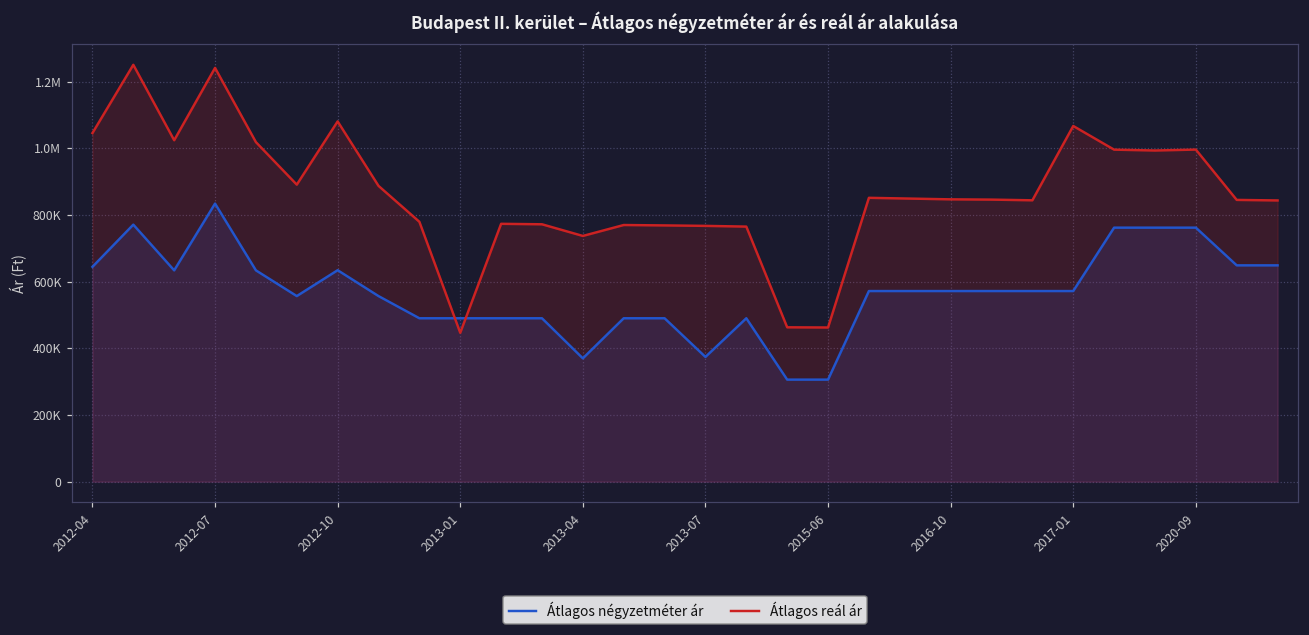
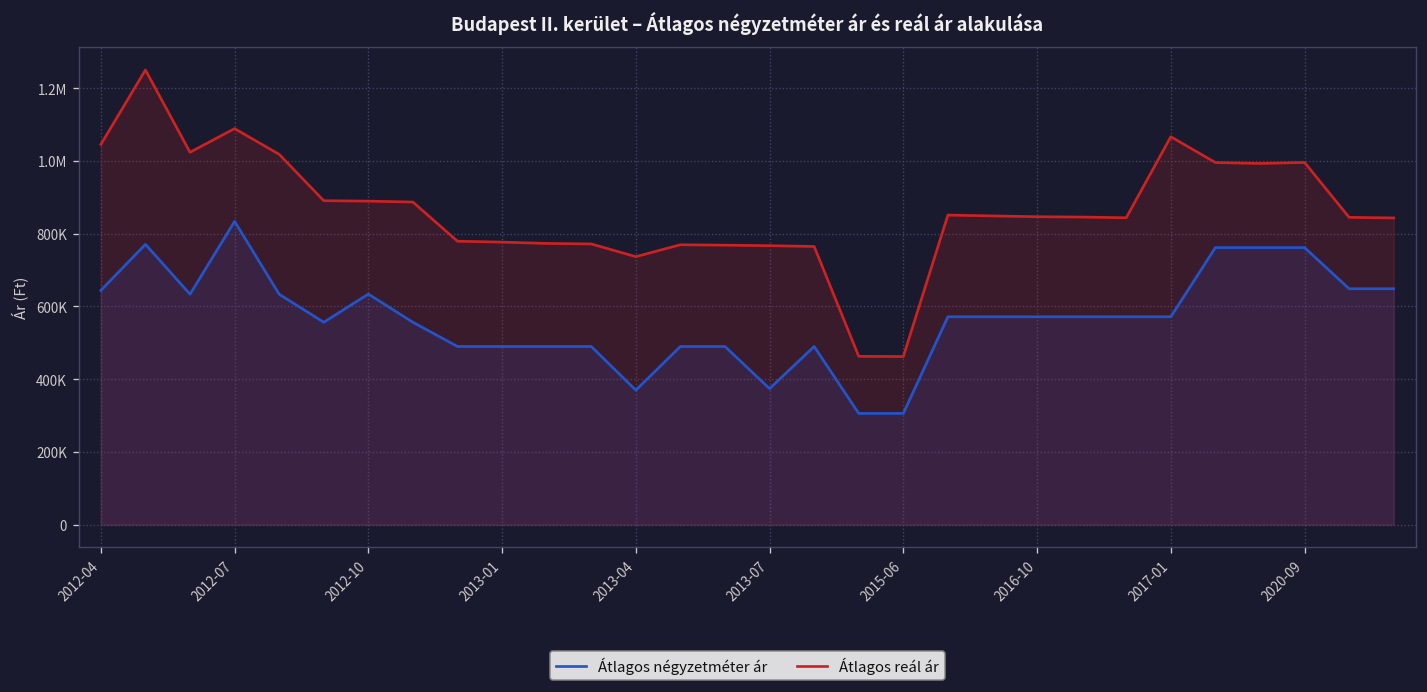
Átlagos reál ár, 2012-07: 1240000 -> 1090000
Átlagos reál ár, 2012-10: 1080000 -> 890000
Átlagos reál ár, 2013-01: 450000 -> 780000
